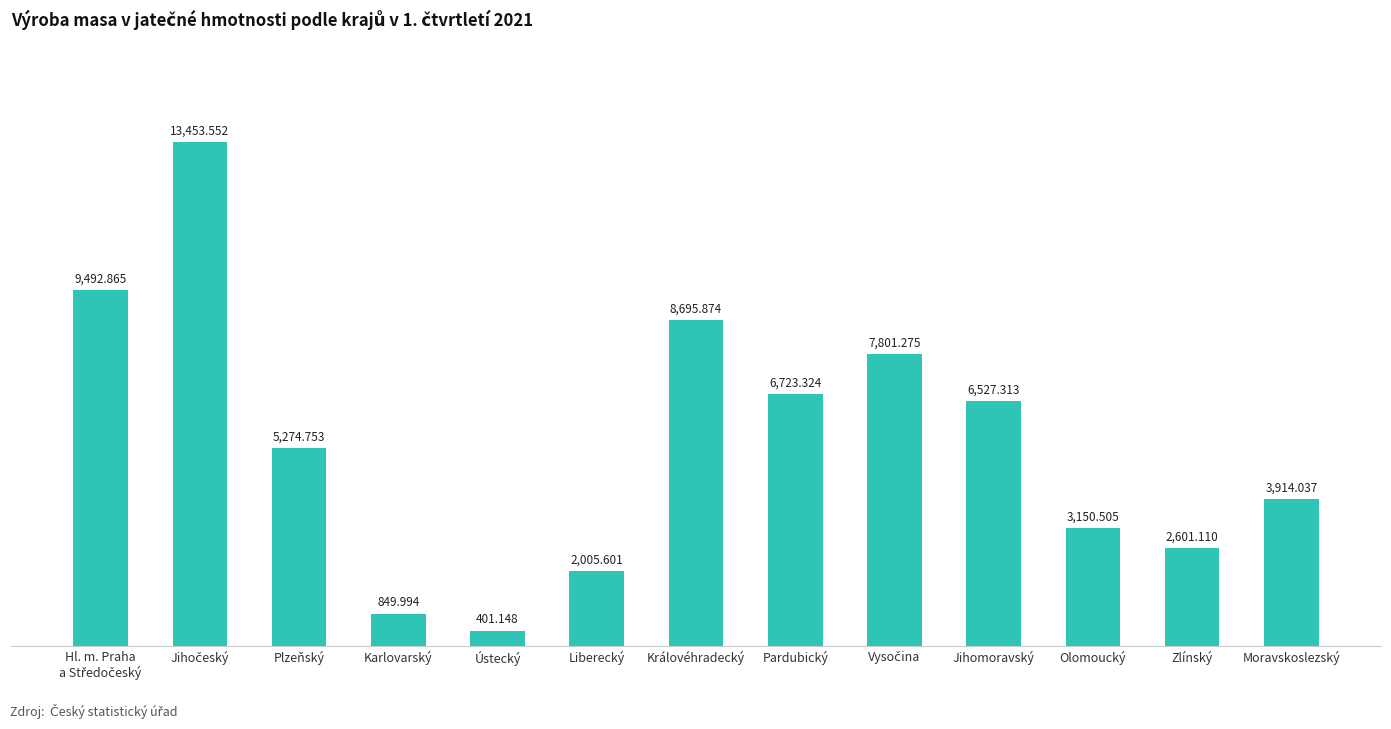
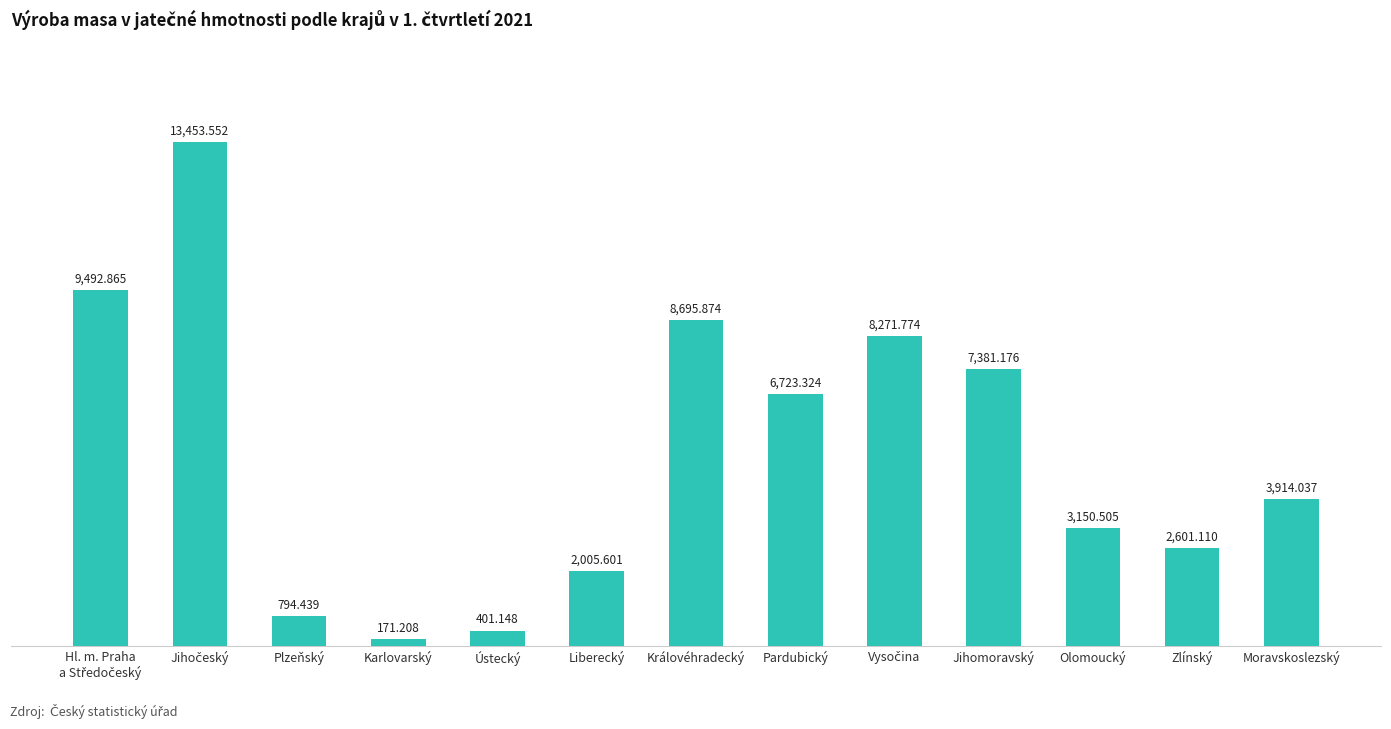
Plzeňský: 5,274.753 -> 794.439
Karlovarský: 849.994 -> 171.208
Vysočina: 7,801.275 -> 8,271.774
Jihomoravský: 6,527.313 -> 7,381.176
